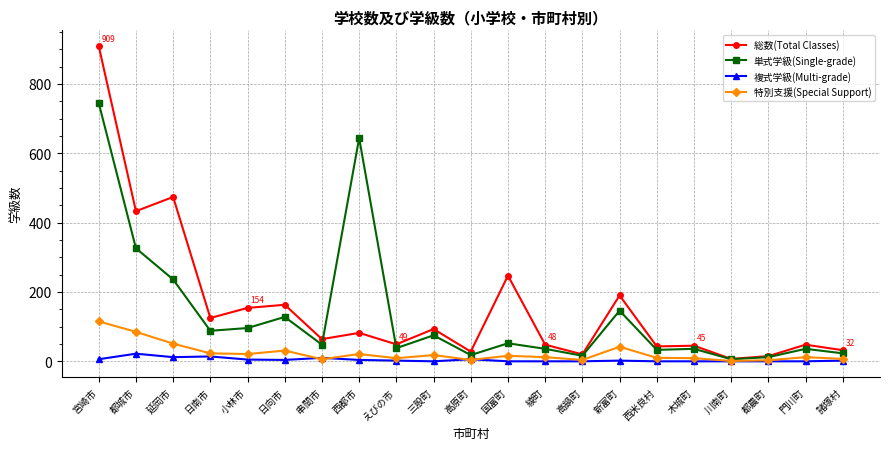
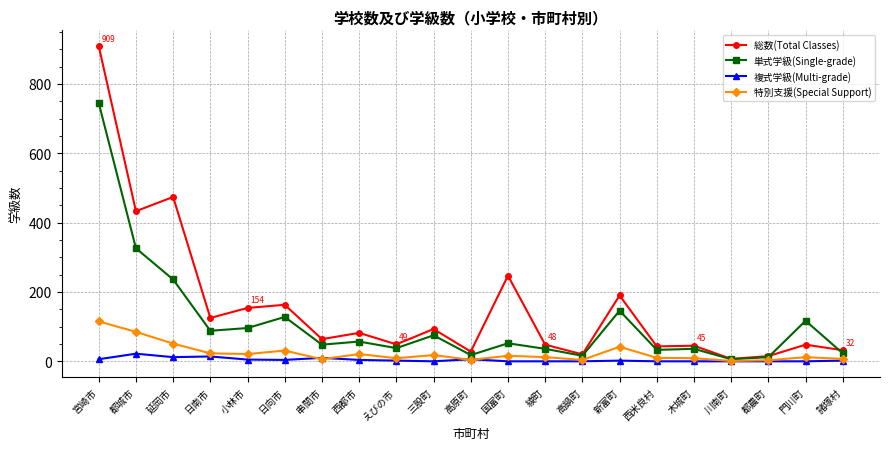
単式学級(Single-grade), 西都市: 640 -> 60
単式学級(Single-grade), 門川町: 40 -> 120
